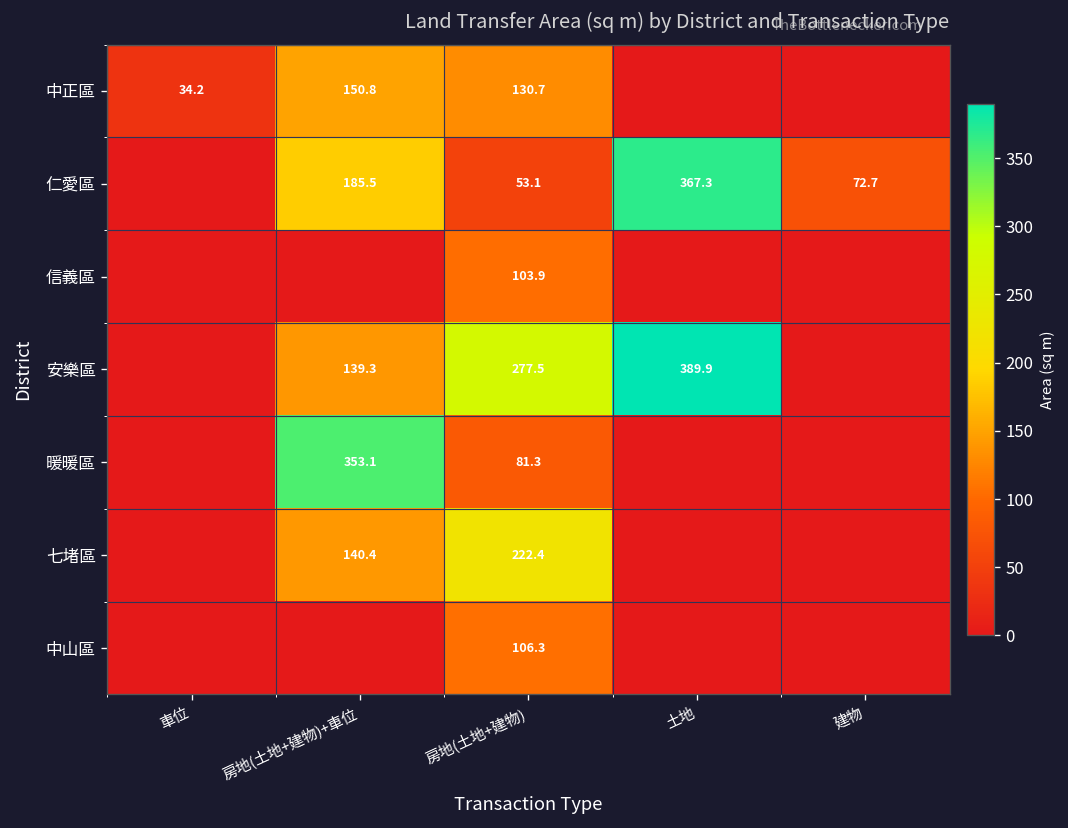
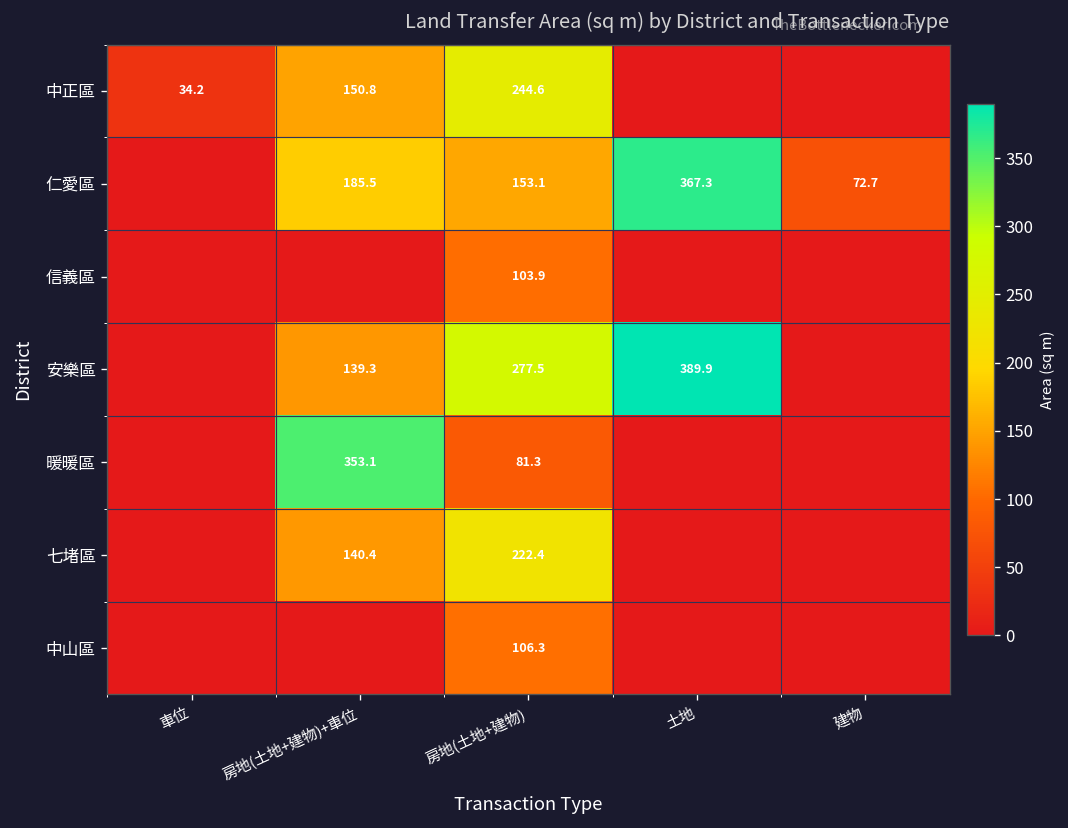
中正區, 房地(土地+建物): 130.7 -> 244.6
仁愛區, 房地(土地+建物): 53.1 -> 153.1
